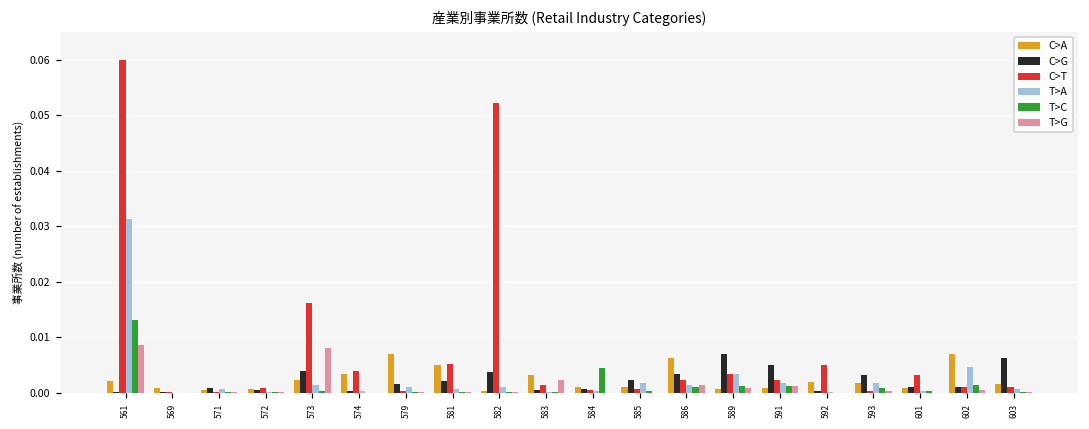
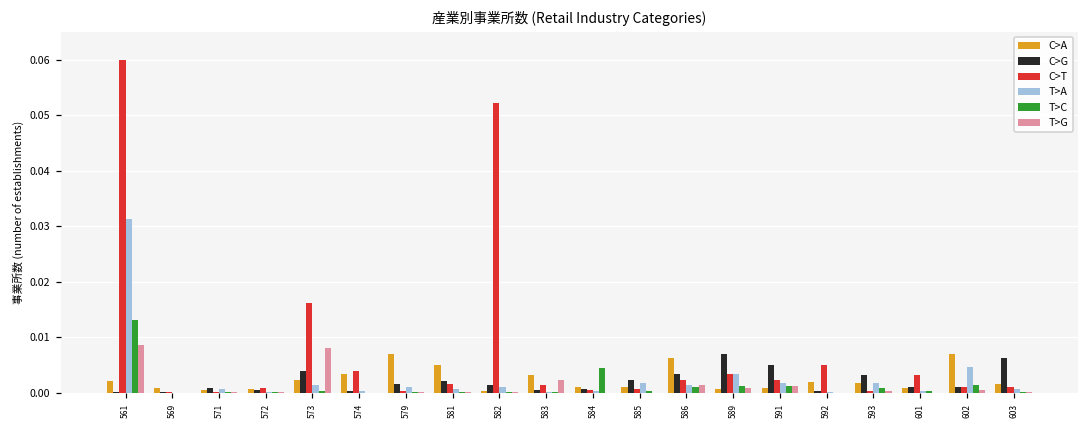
C>T, 581: 0.005 -> 0.002
C>G, 582: 0.004 -> 0.002
